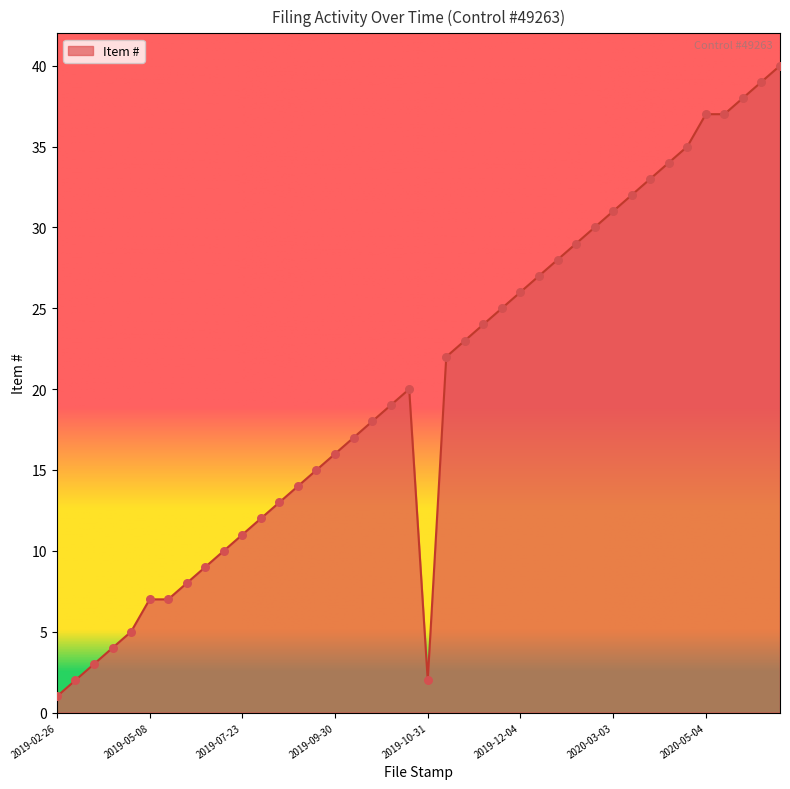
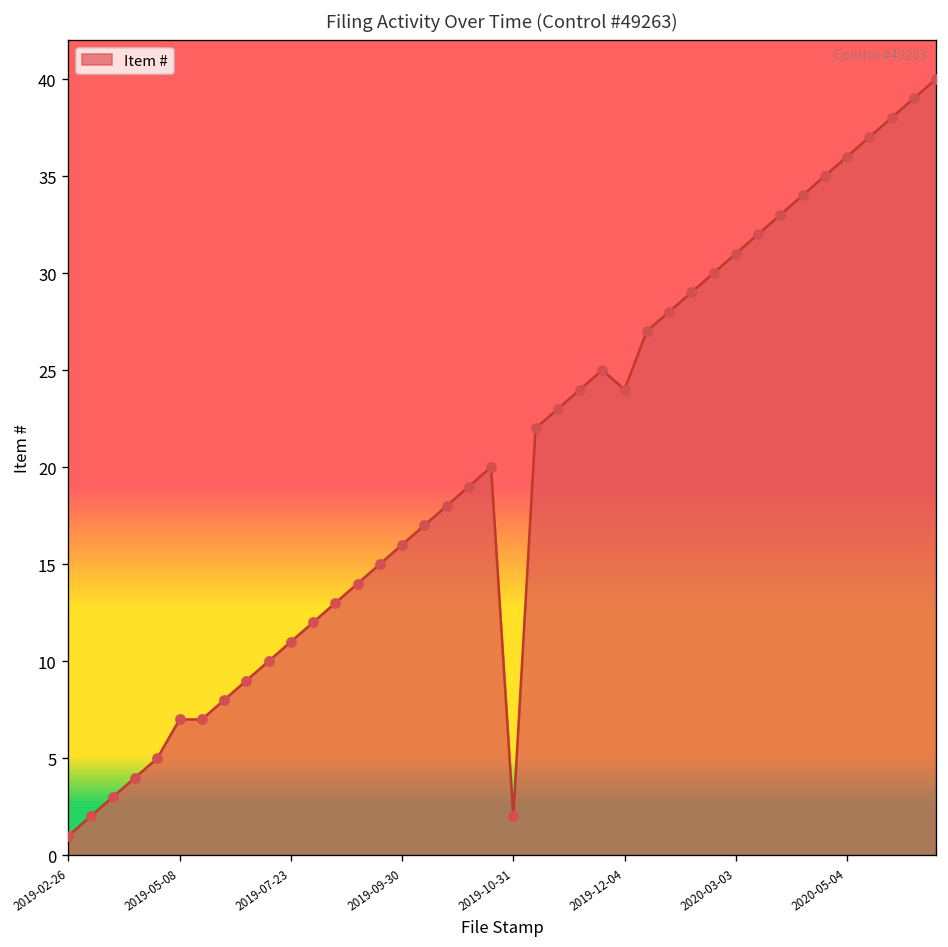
2019-12-04: 26 -> 24
2020-05-04: 37 -> 36
